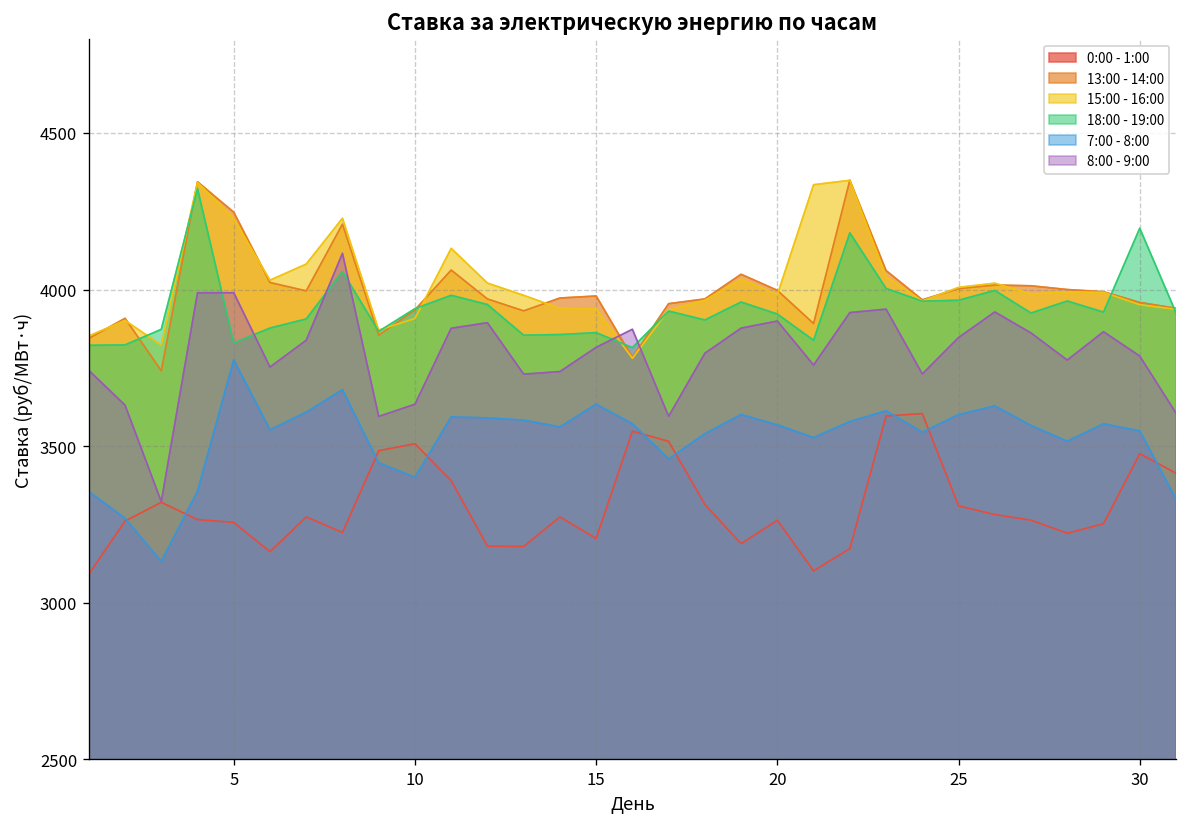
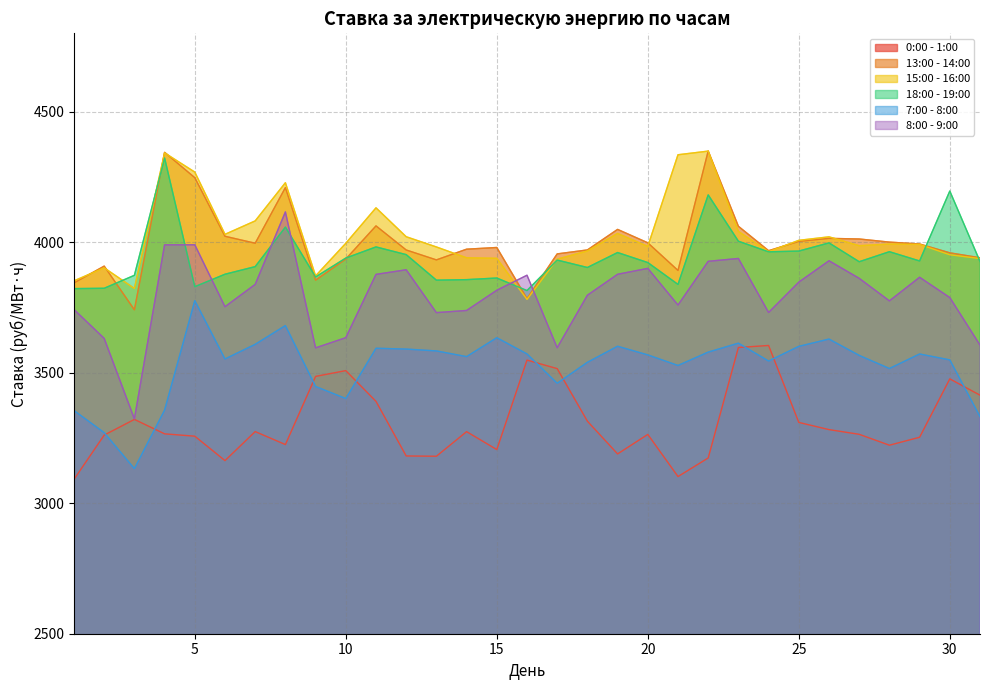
15:00 - 16:00, 5: 4230 -> 4270
15:00 - 16:00, 10: 3910 -> 4000
